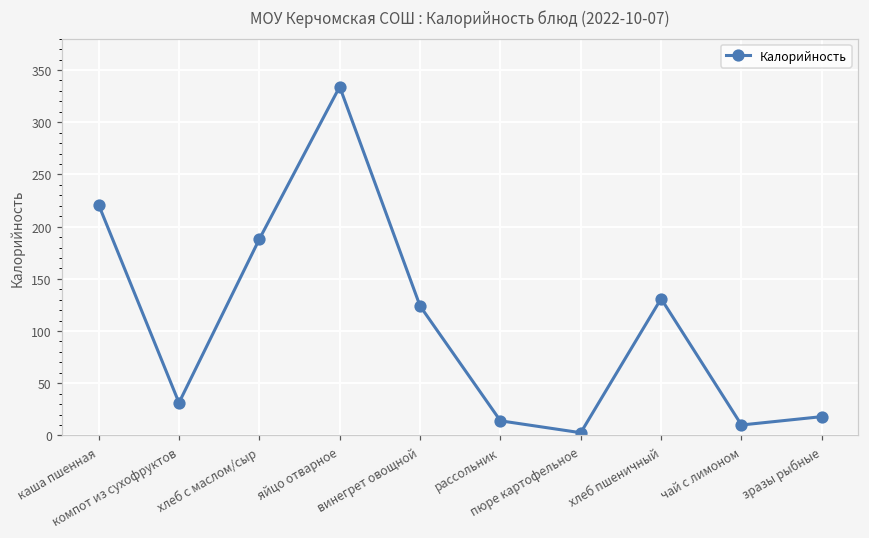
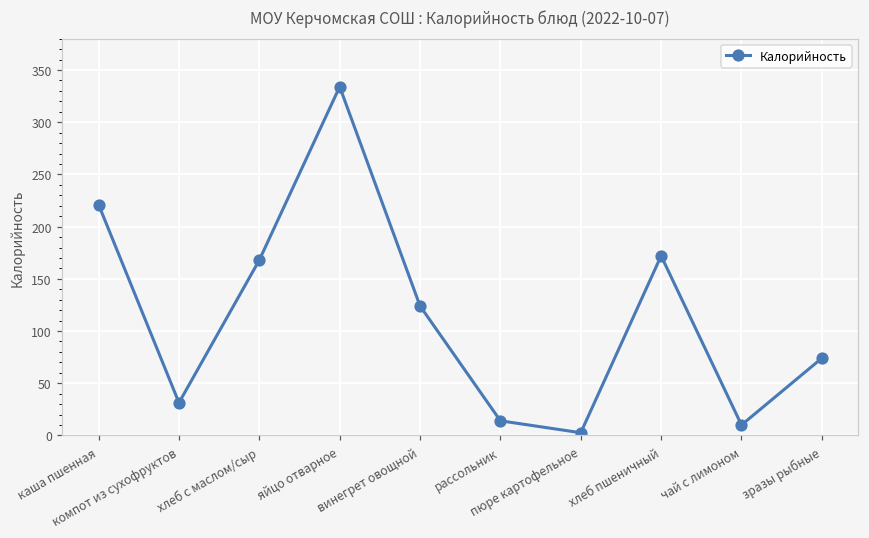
хлеб с маслом/сыр: 190 -> 170
хлеб пшеничный: 130 -> 170
зразы рыбные: 20 -> 70
